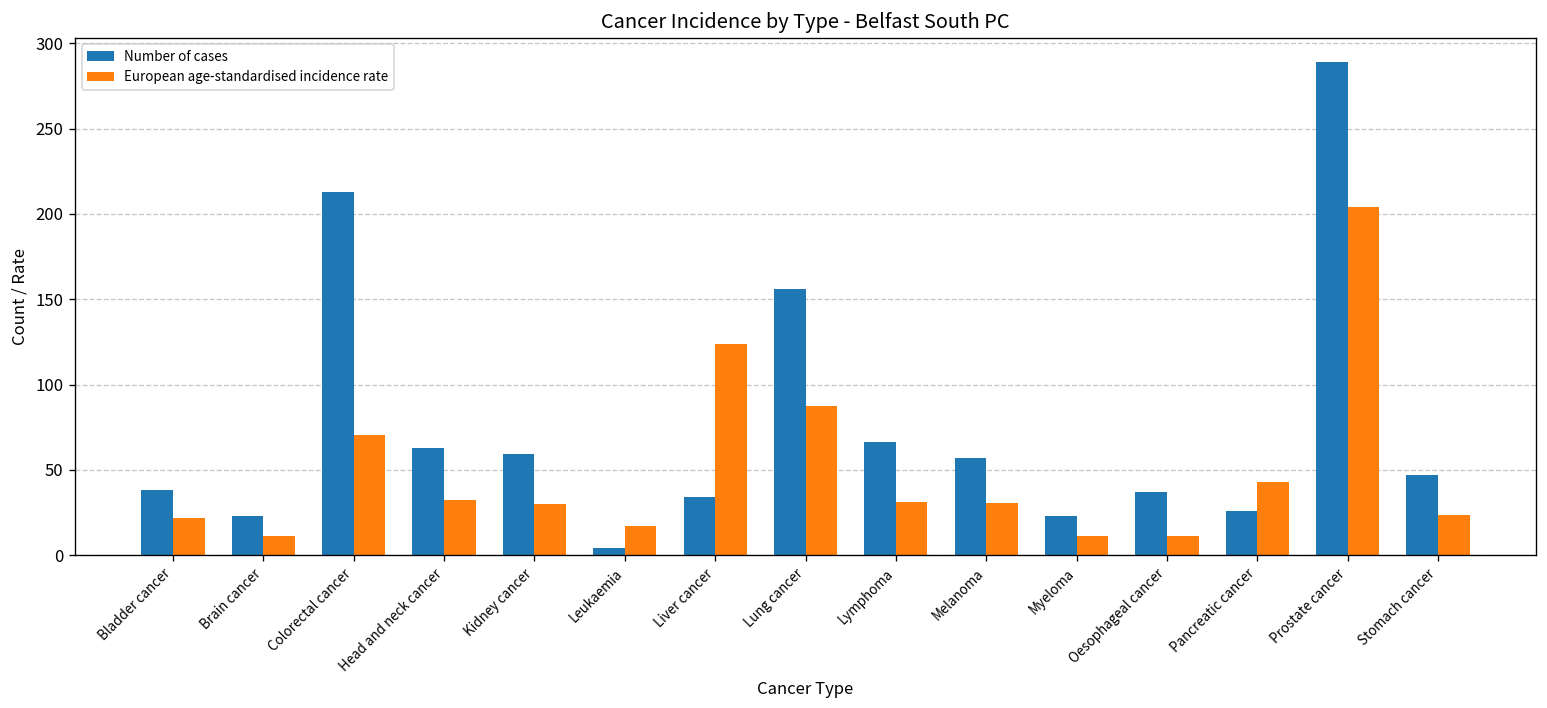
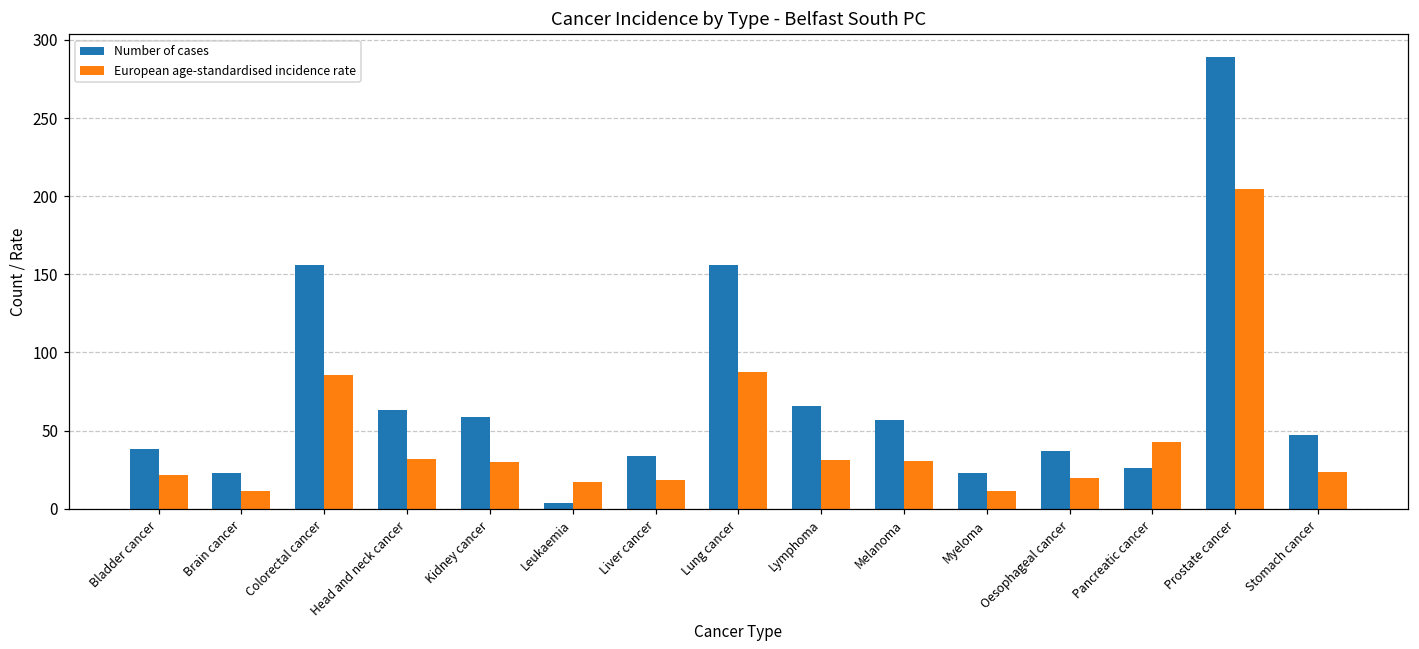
Number of cases, Colorectal cancer: 213 -> 156
European age-standardised incidence rate, Colorectal cancer: 71 -> 86
European age-standardised incidence rate, Liver cancer: 124 -> 18
European age-standardised incidence rate, Oesophageal cancer: 11 -> 20
